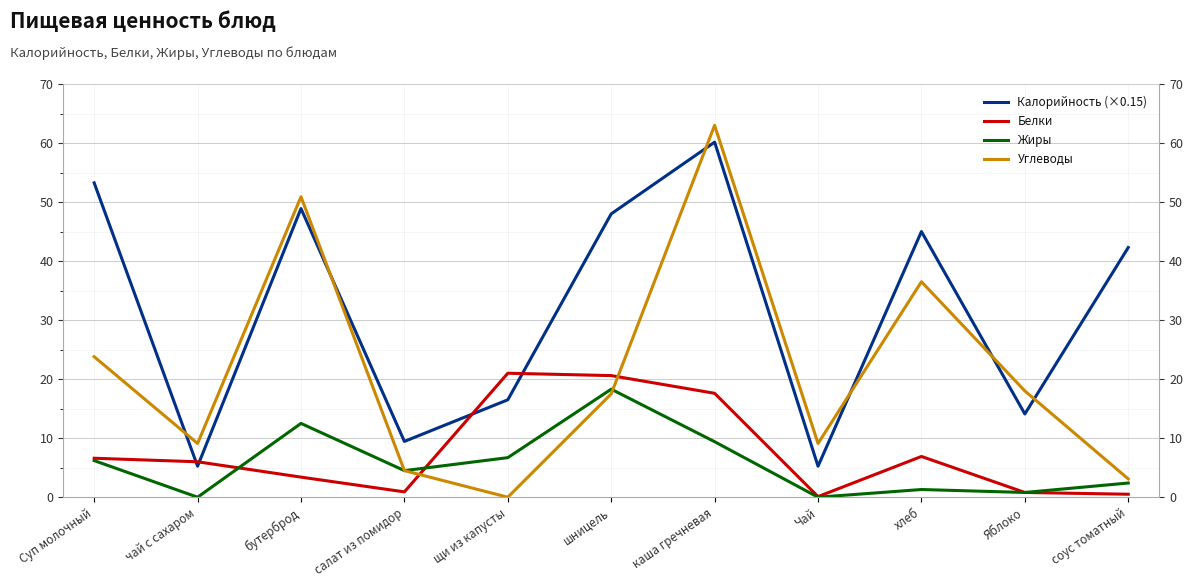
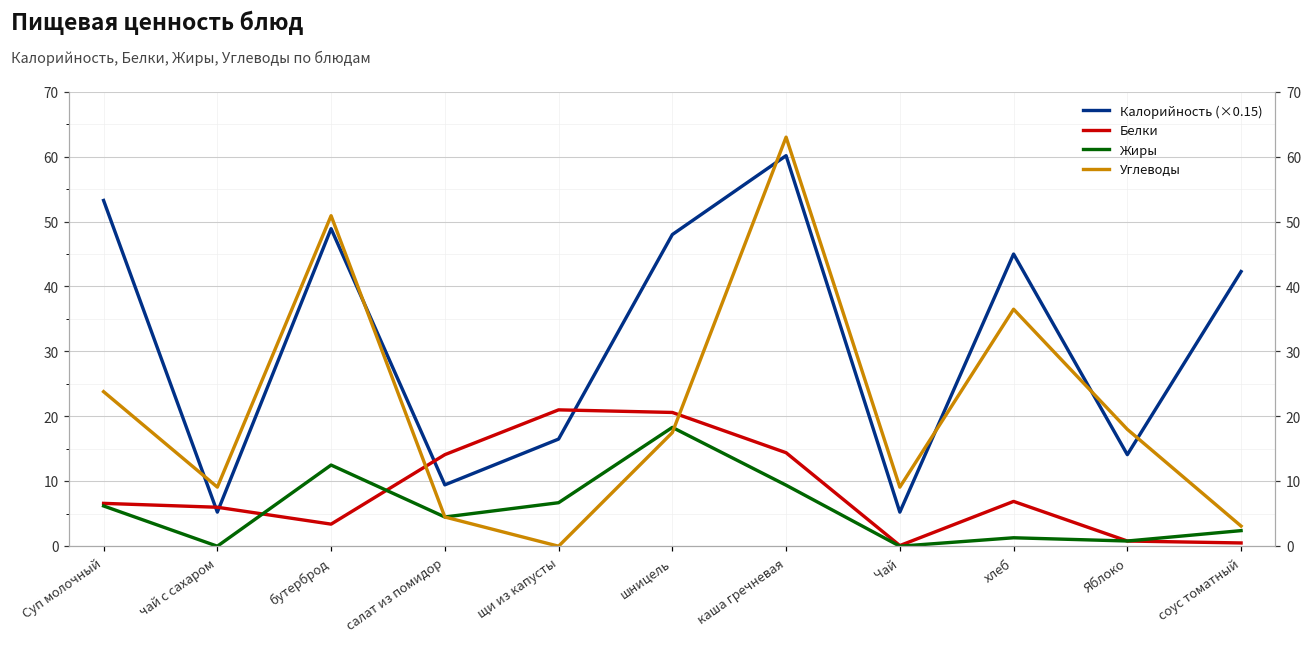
Белки, салат из помидор: 1 -> 14
Белки, каша гречневая: 18 -> 14
